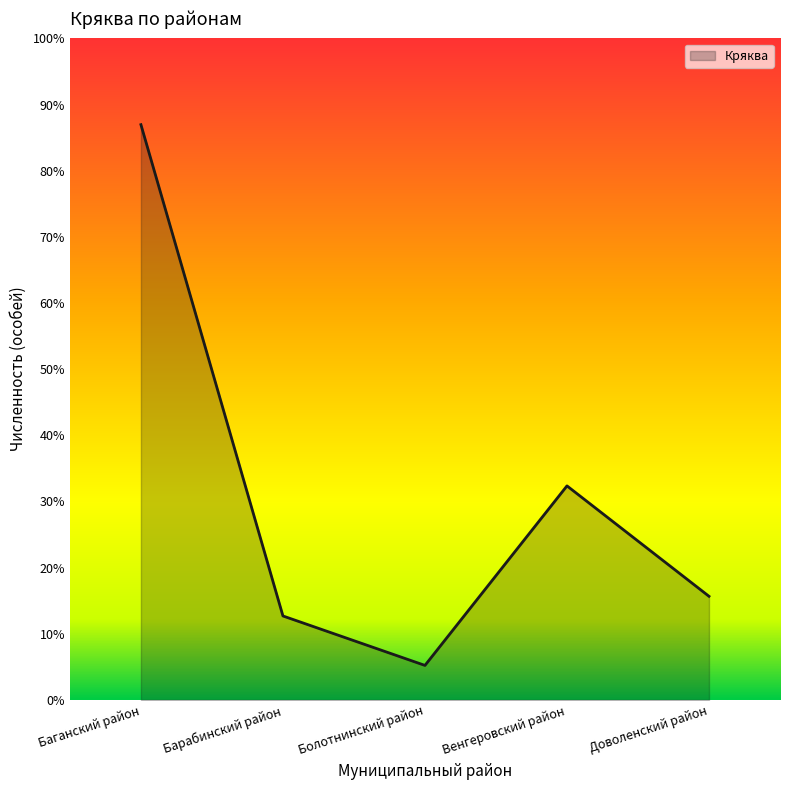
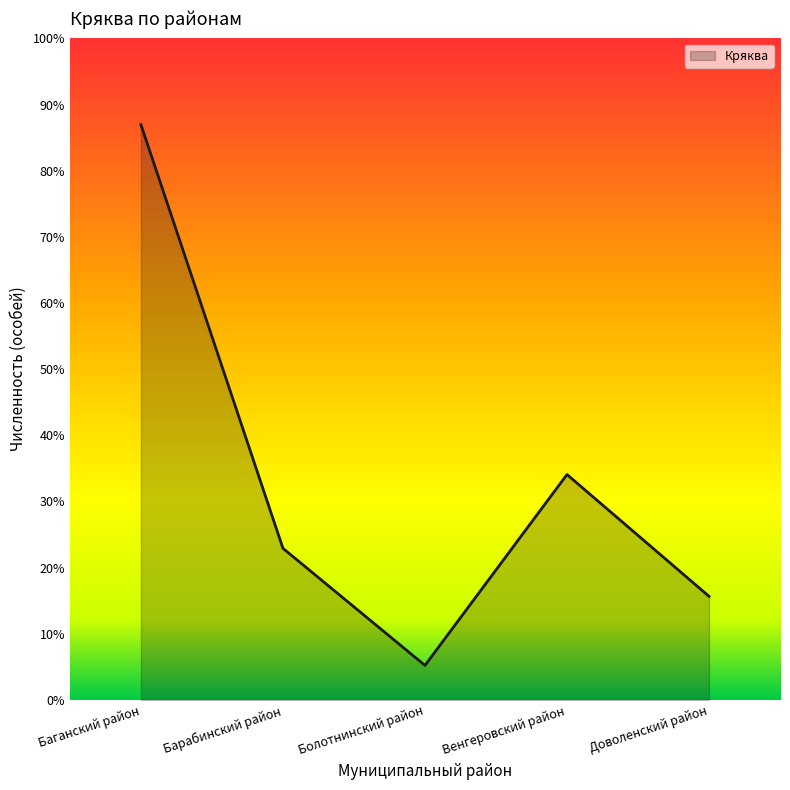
Барабинский район: 13% -> 23%
Венгеровский район: 32% -> 34%
